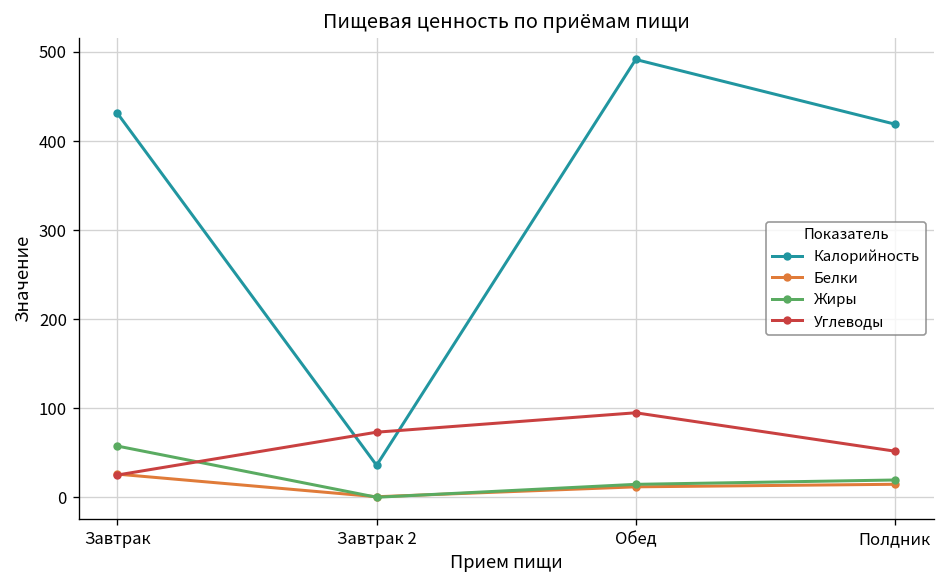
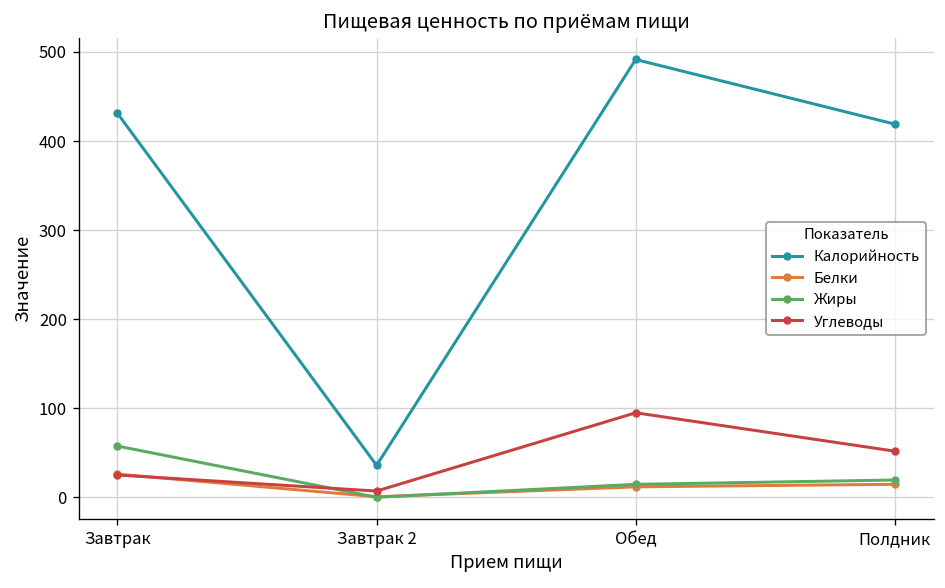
Углеводы, Завтрак 2: 70 -> 10
